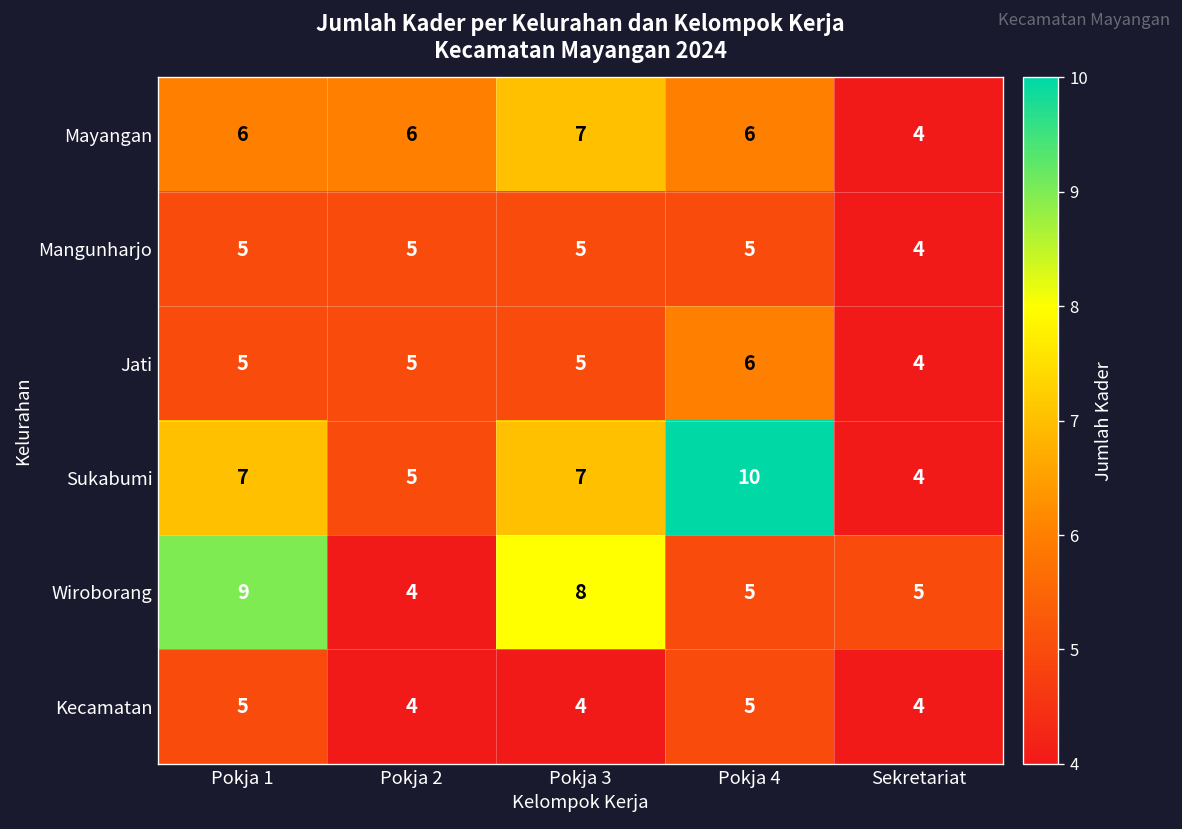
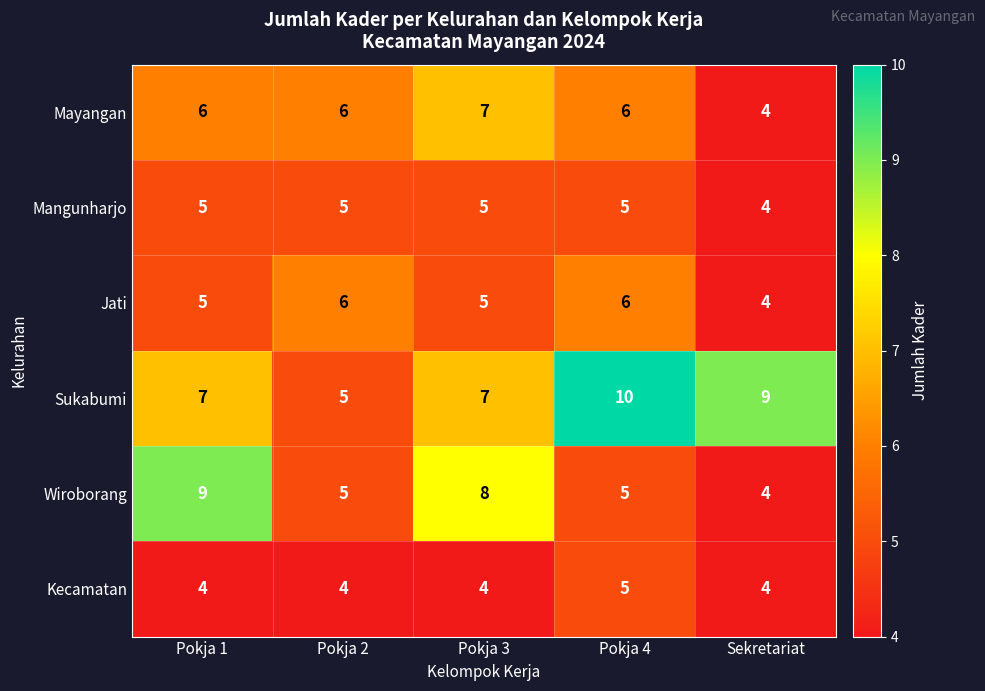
Jati, Pokja 2: 5 -> 6
Sukabumi, Sekretariat: 4 -> 9
Wiroborang, Pokja 2: 4 -> 5
Wiroborang, Sekretariat: 5 -> 4
Kecamatan, Pokja 1: 5 -> 4
